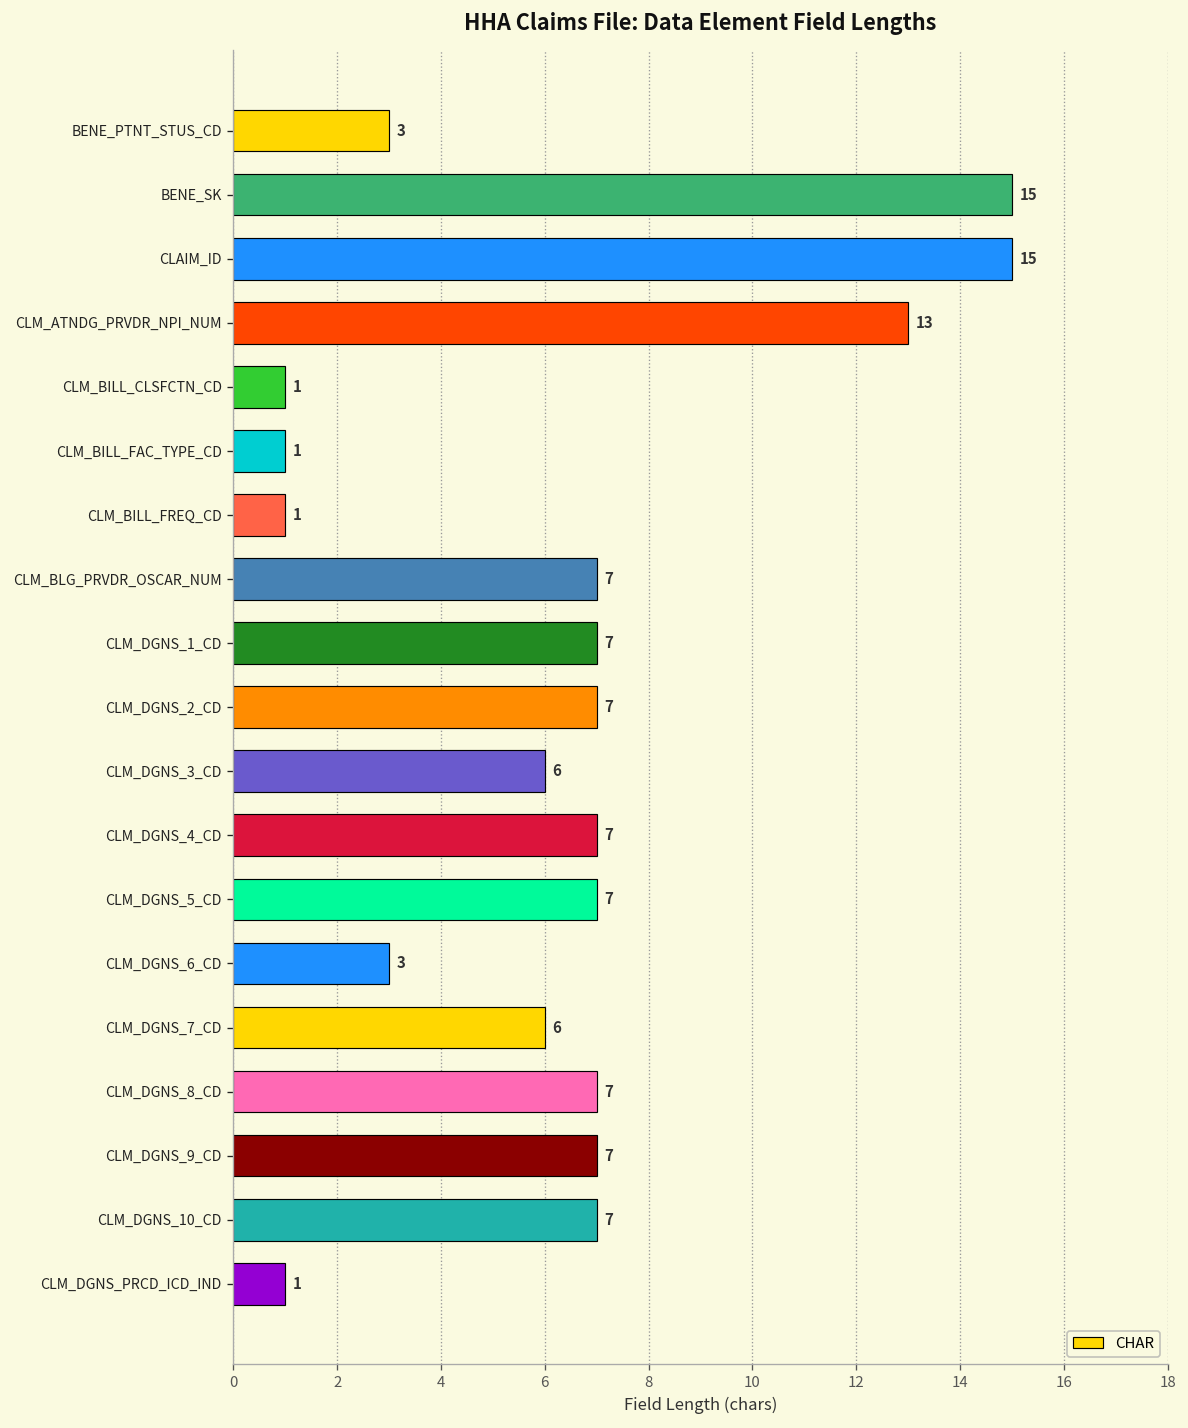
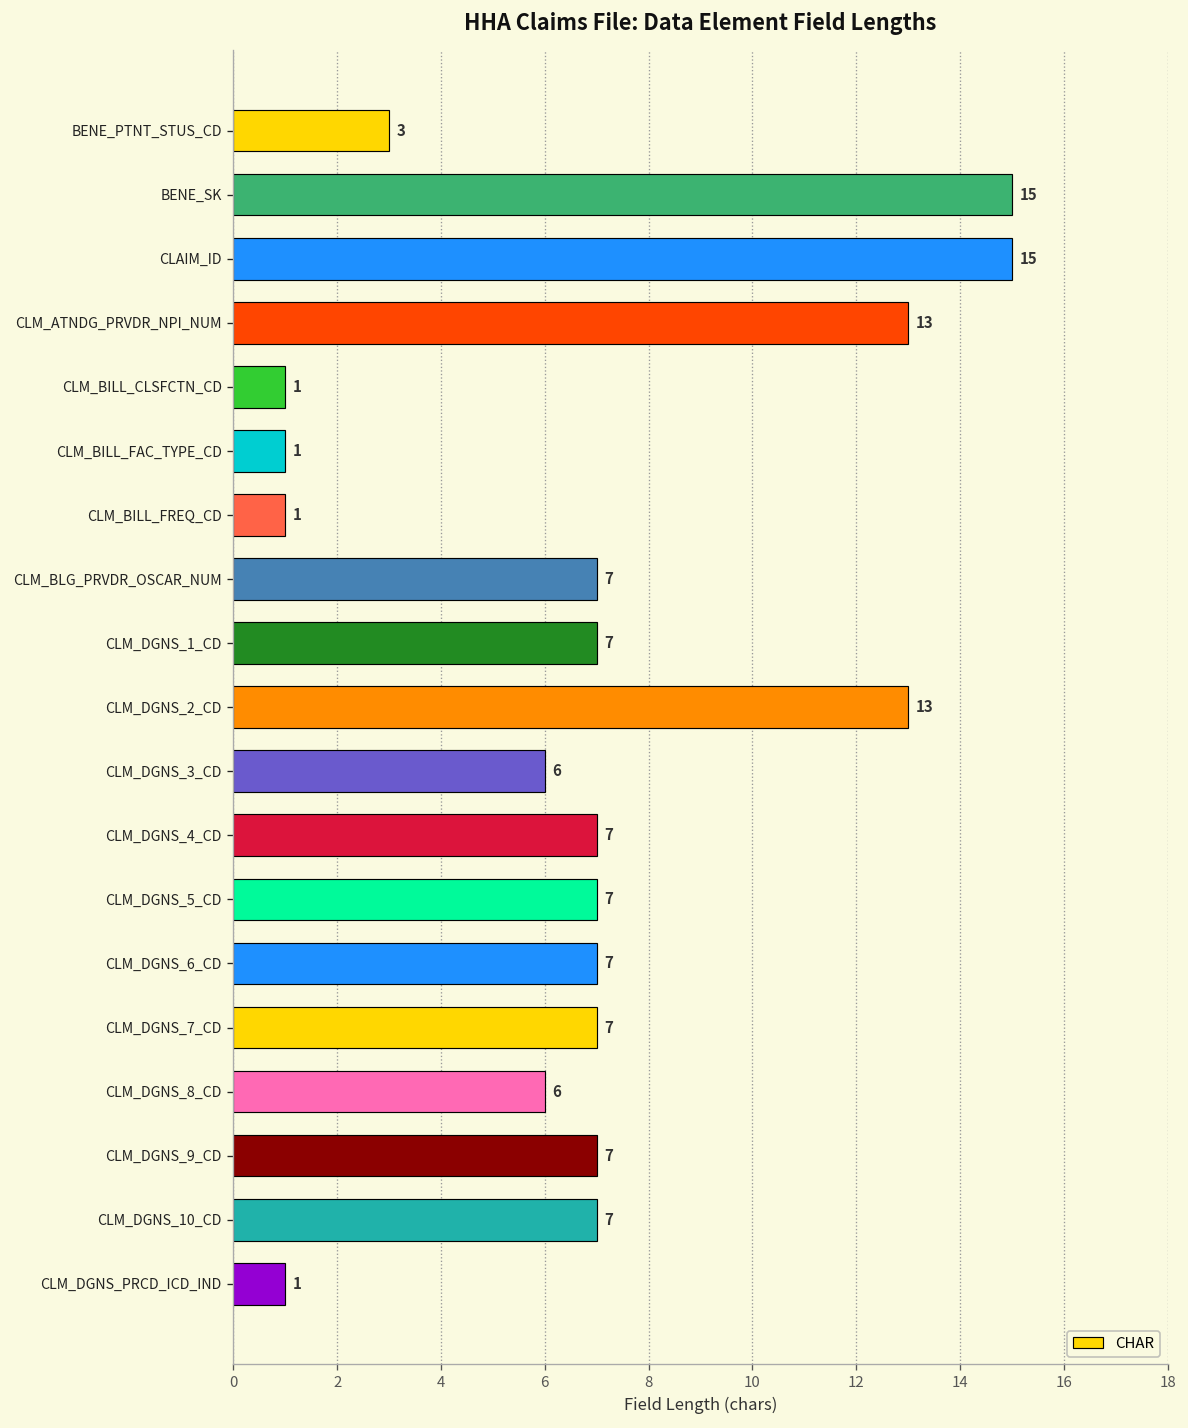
CLM_DGNS_2_CD: 7 -> 13
CLM_DGNS_6_CD: 3 -> 7
CLM_DGNS_7_CD: 6 -> 7
CLM_DGNS_8_CD: 7 -> 6
